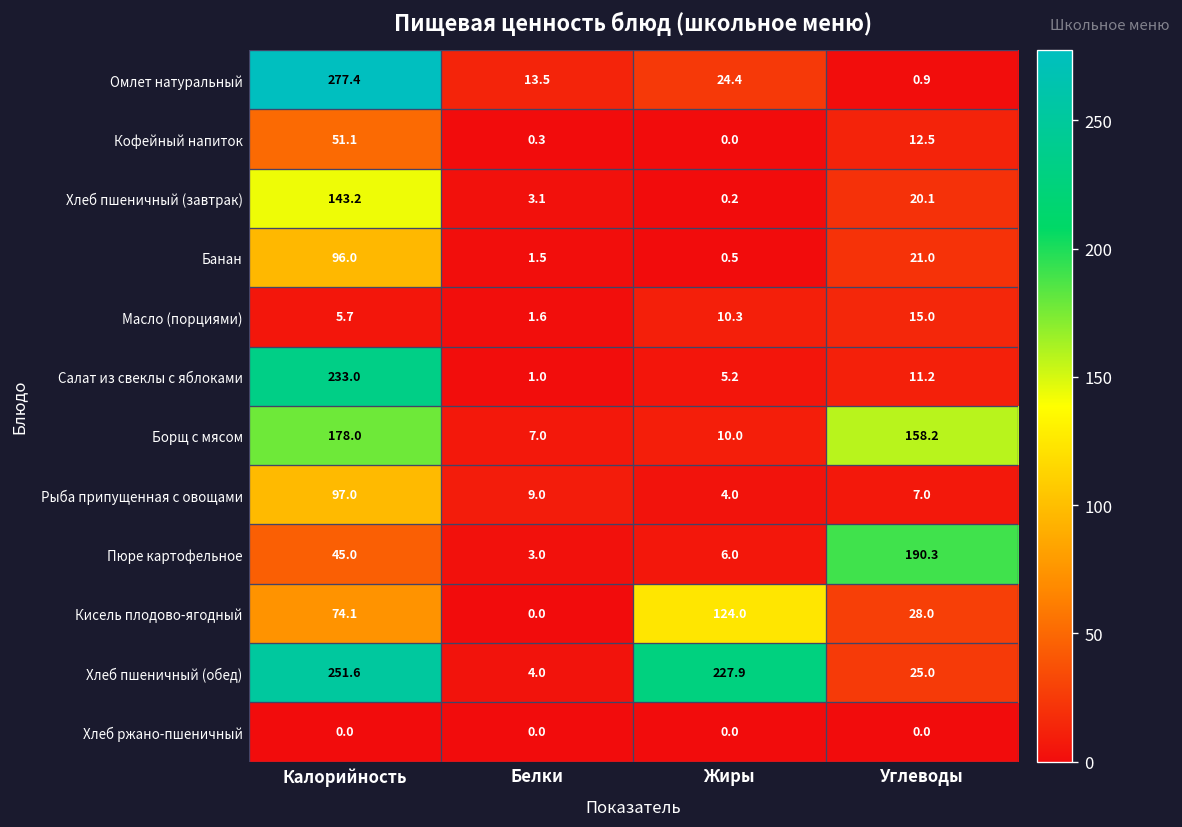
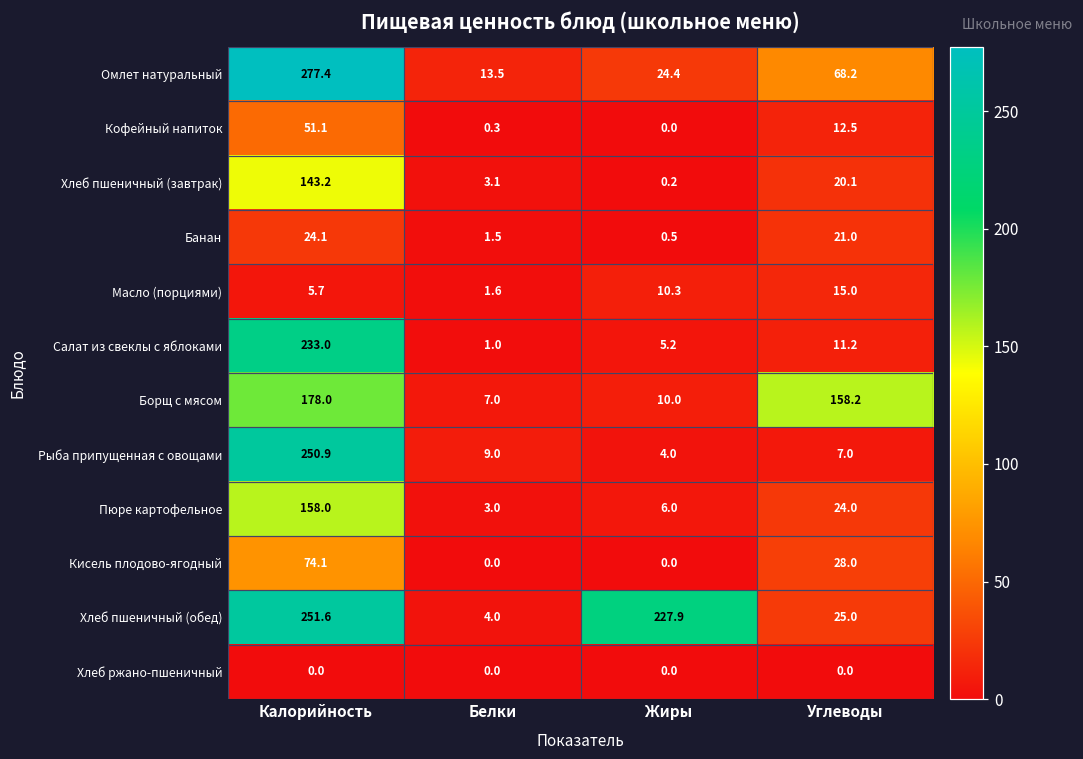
Омлет натуральный, Углеводы: 0.9 -> 68.2
Банан, Калорийность: 96.0 -> 24.1
Рыба припущенная с овощами, Калорийность: 97.0 -> 250.9
Пюре картофельное, Калорийность: 45.0 -> 158.0
Пюре картофельное, Углеводы: 190.3 -> 24.0
Кисель плодово-ягодный, Жиры: 124.0 -> 0.0
